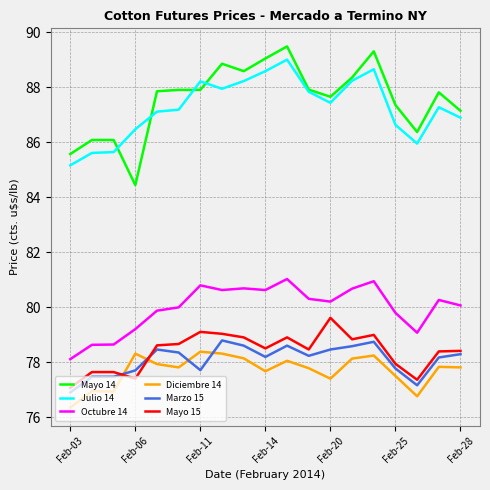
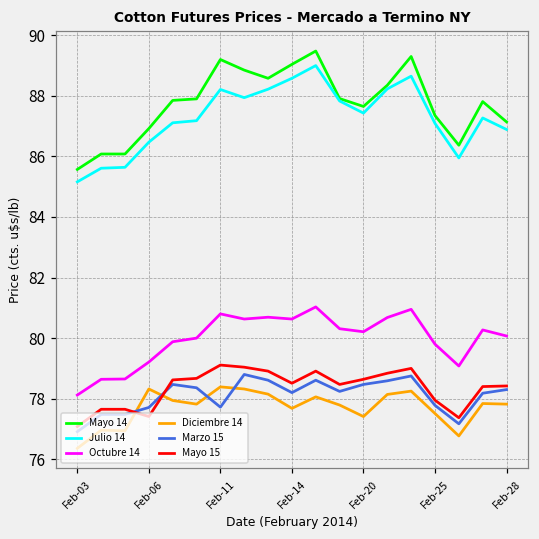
Mayo 14, Feb-06: 84.4 -> 86.9
Mayo 14, Feb-11: 87.9 -> 89.2
Mayo 15, Feb-20: 79.6 -> 78.6
Julio 14, Feb-25: 86.6 -> 87.1
